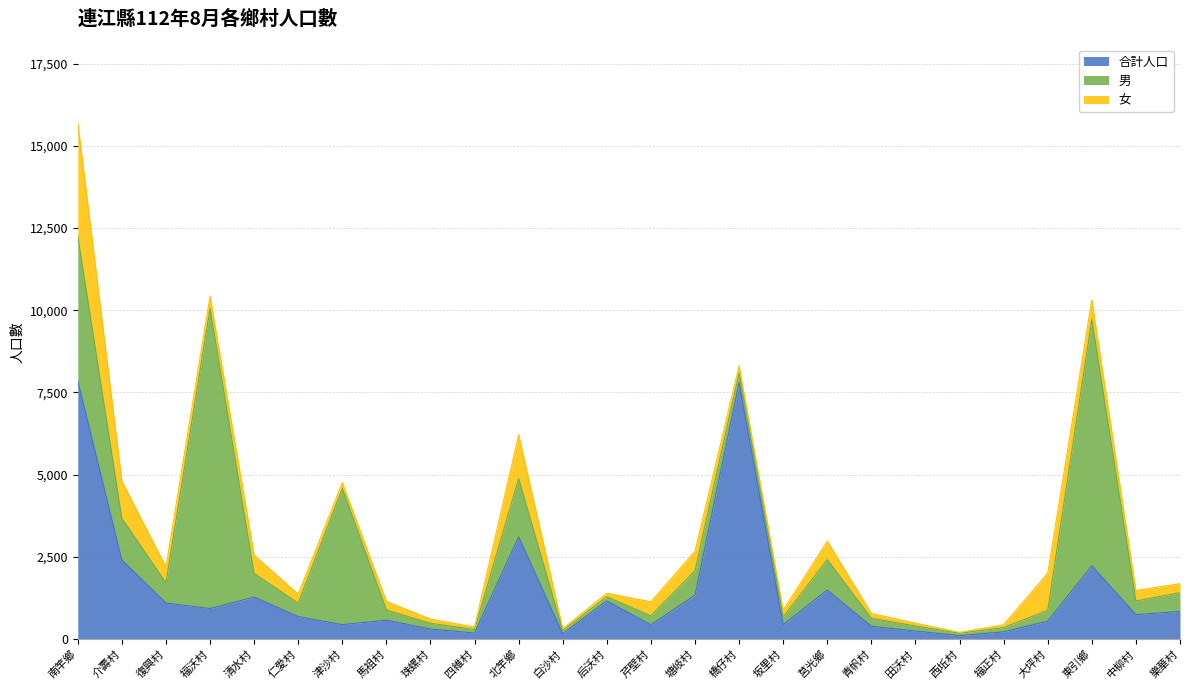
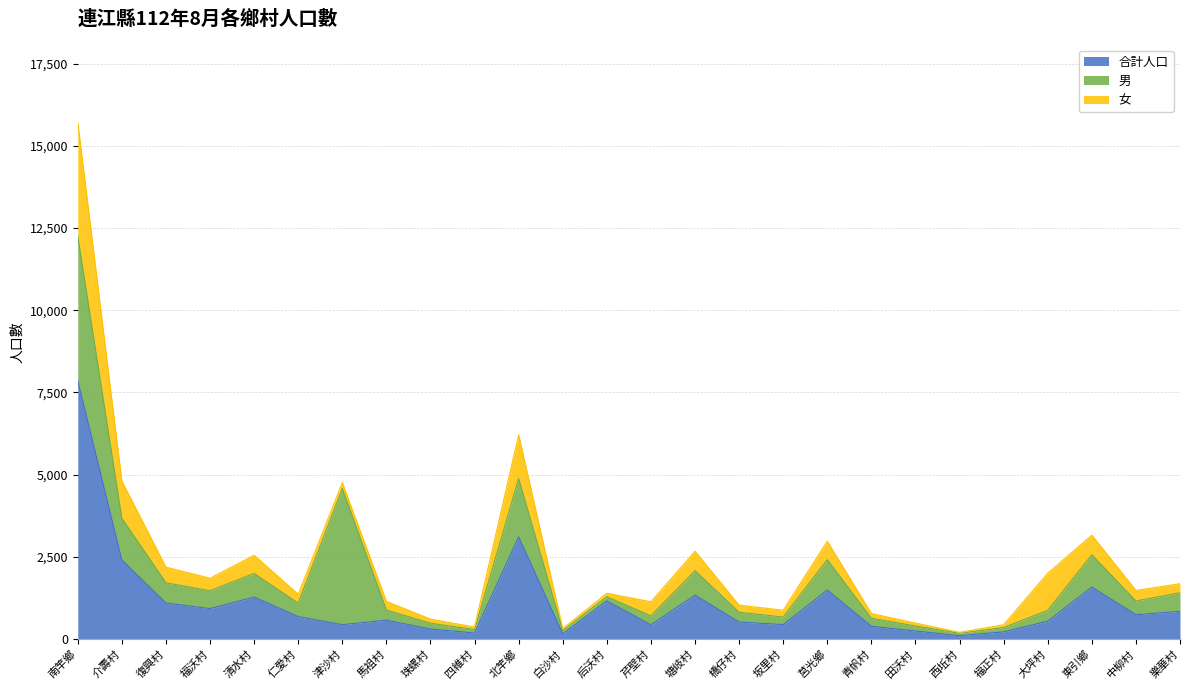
男, 福沃村: 9,100 -> 500
合計人口, 橋仔村: 7,800 -> 500
合計人口, 東引鄉: 2,200 -> 1,600
男, 東引鄉: 7,500 -> 1,000
